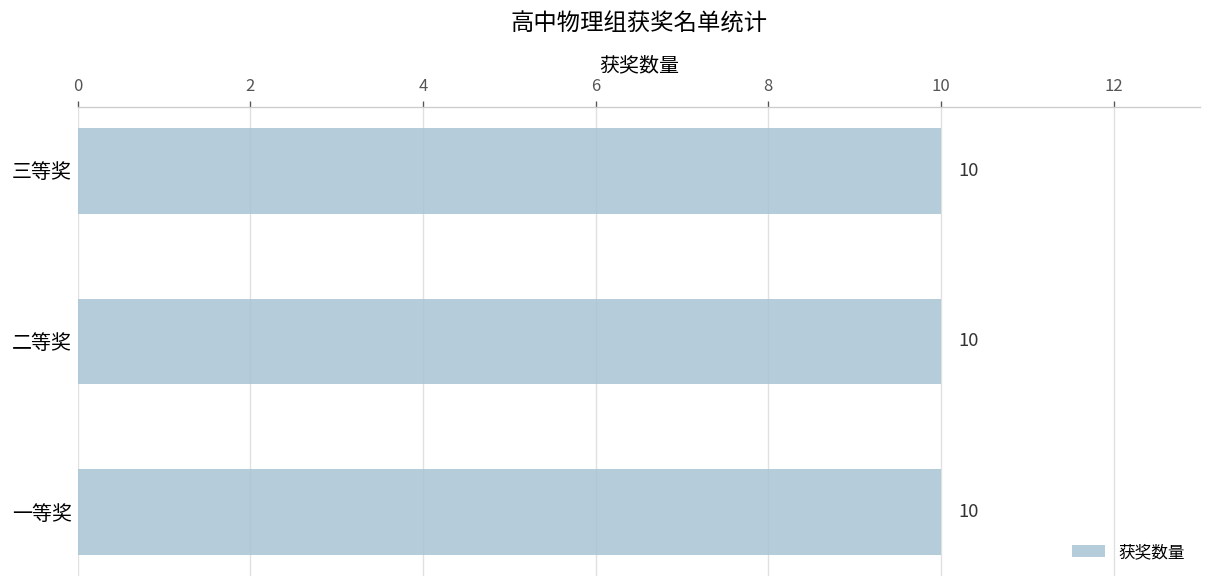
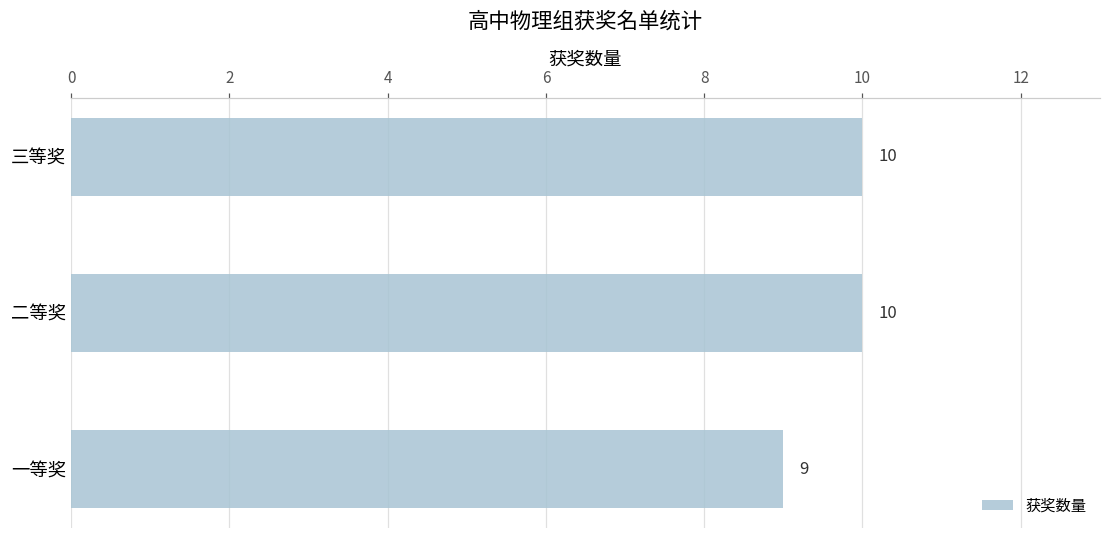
一等奖: 10 -> 9
